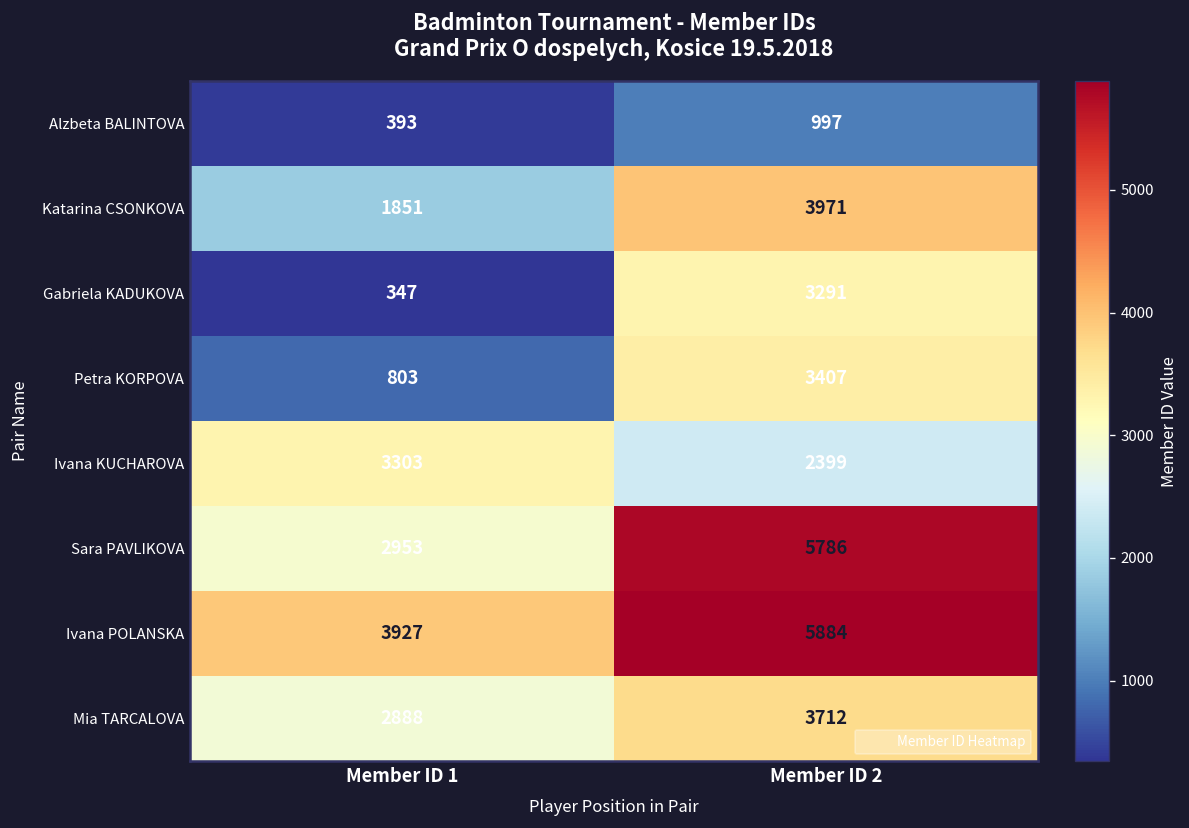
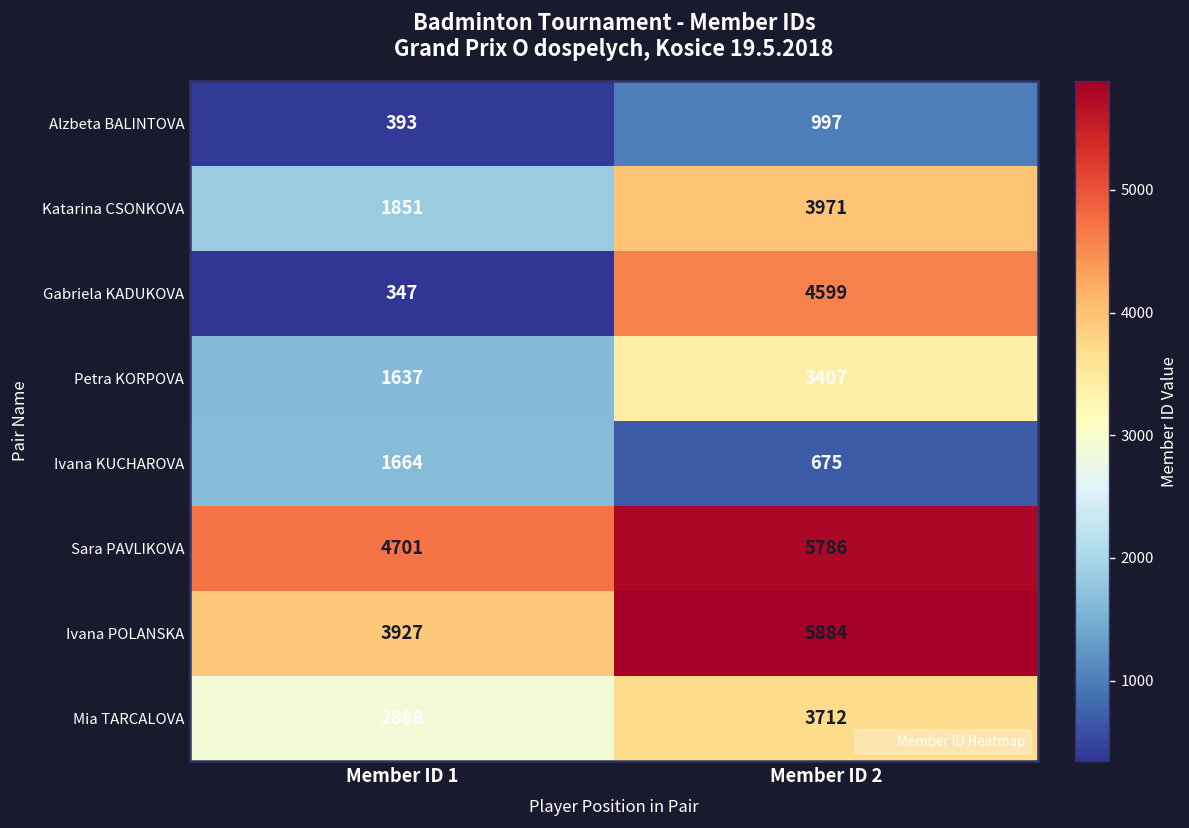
Gabriela KADUKOVA, Member ID 2: 3291 -> 4599
Petra KORPOVA, Member ID 1: 803 -> 1637
Ivana KUCHAROVA, Member ID 1: 3303 -> 1664
Ivana KUCHAROVA, Member ID 2: 2399 -> 675
Sara PAVLIKOVA, Member ID 1: 2953 -> 4701
